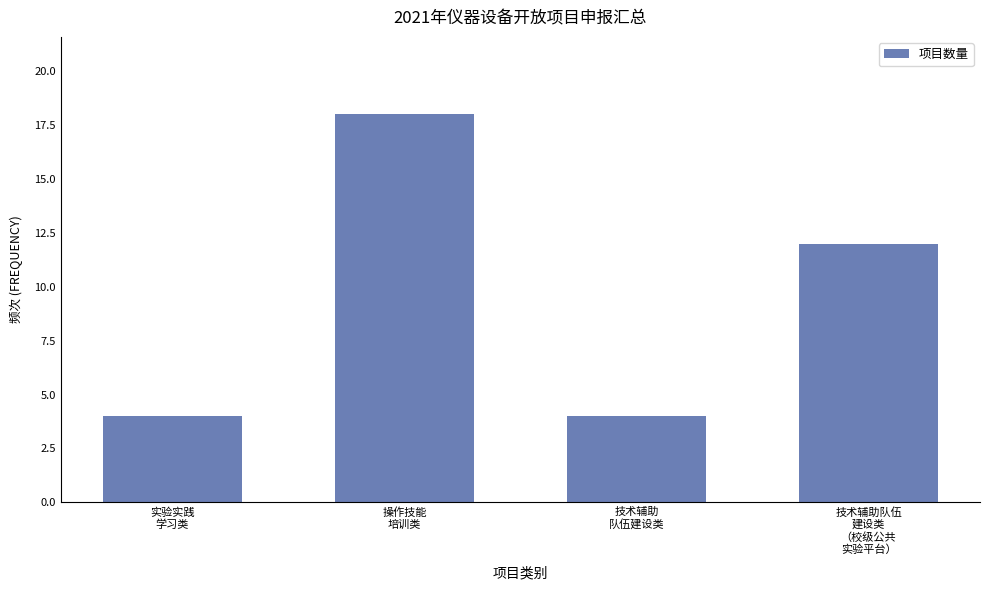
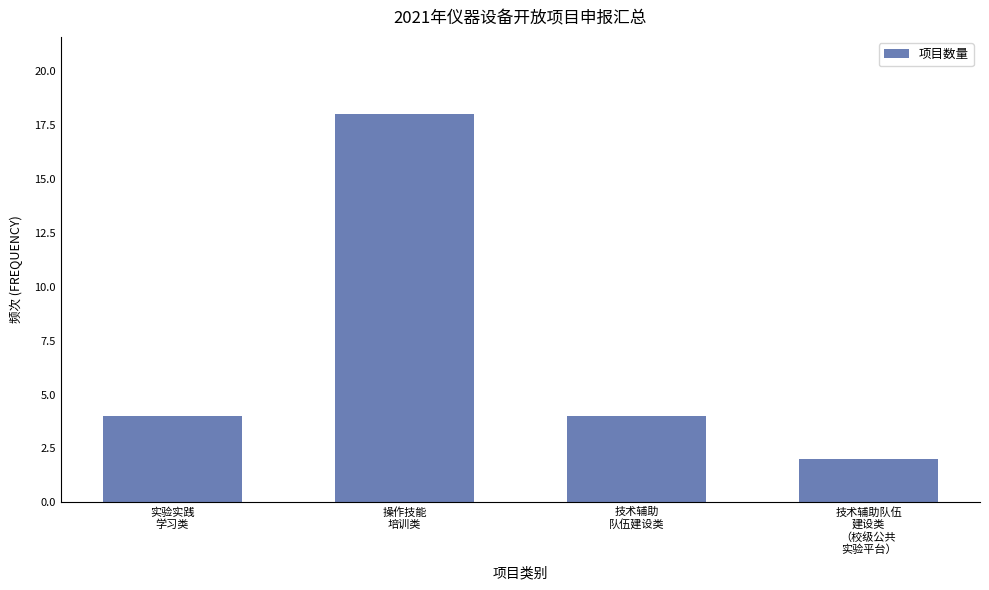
技术辅助队伍 建设类 （校级公共 实验平台）: 12 -> 2
